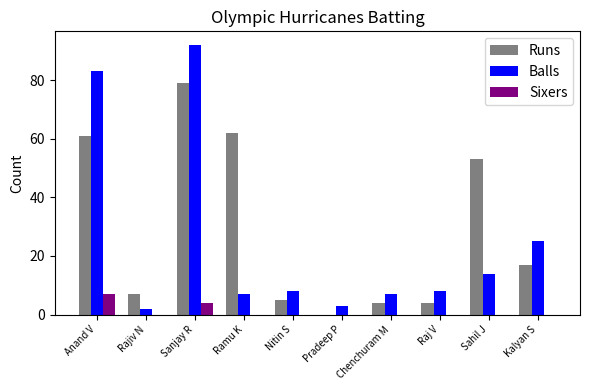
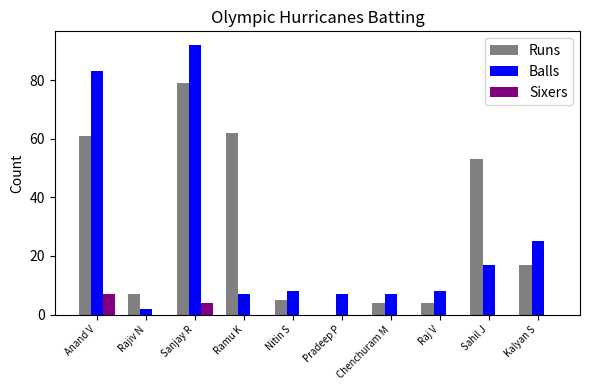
Balls, Pradeep P: 3 -> 7
Balls, Sahil J: 14 -> 17
